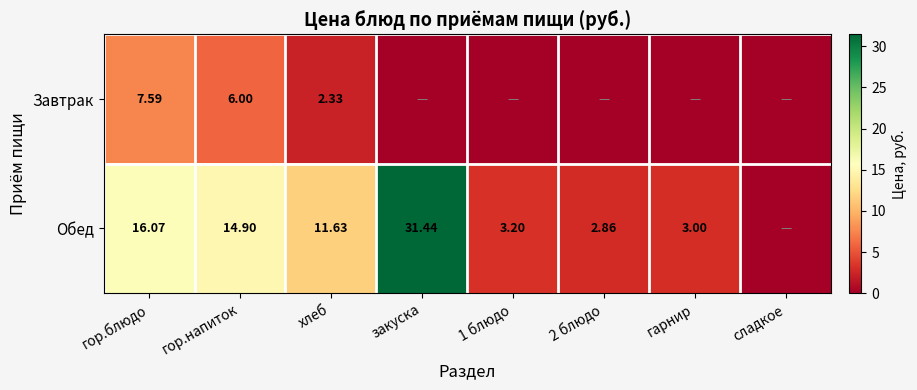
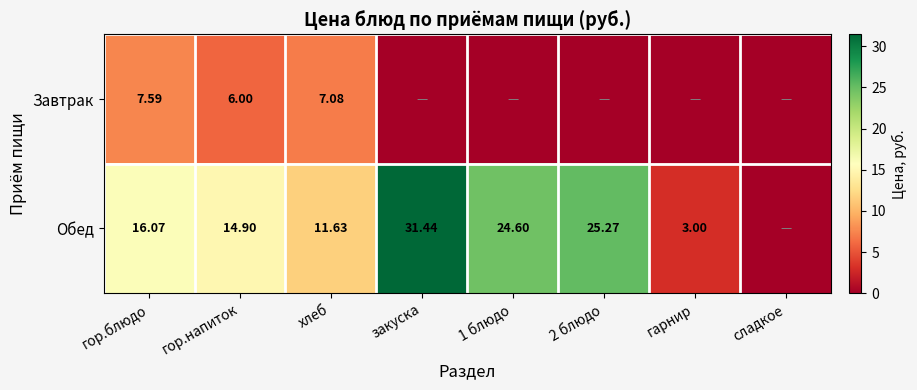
Завтрак, хлеб: 2.33 -> 7.08
Обед, 1 блюдо: 3.20 -> 24.60
Обед, 2 блюдо: 2.86 -> 25.27
